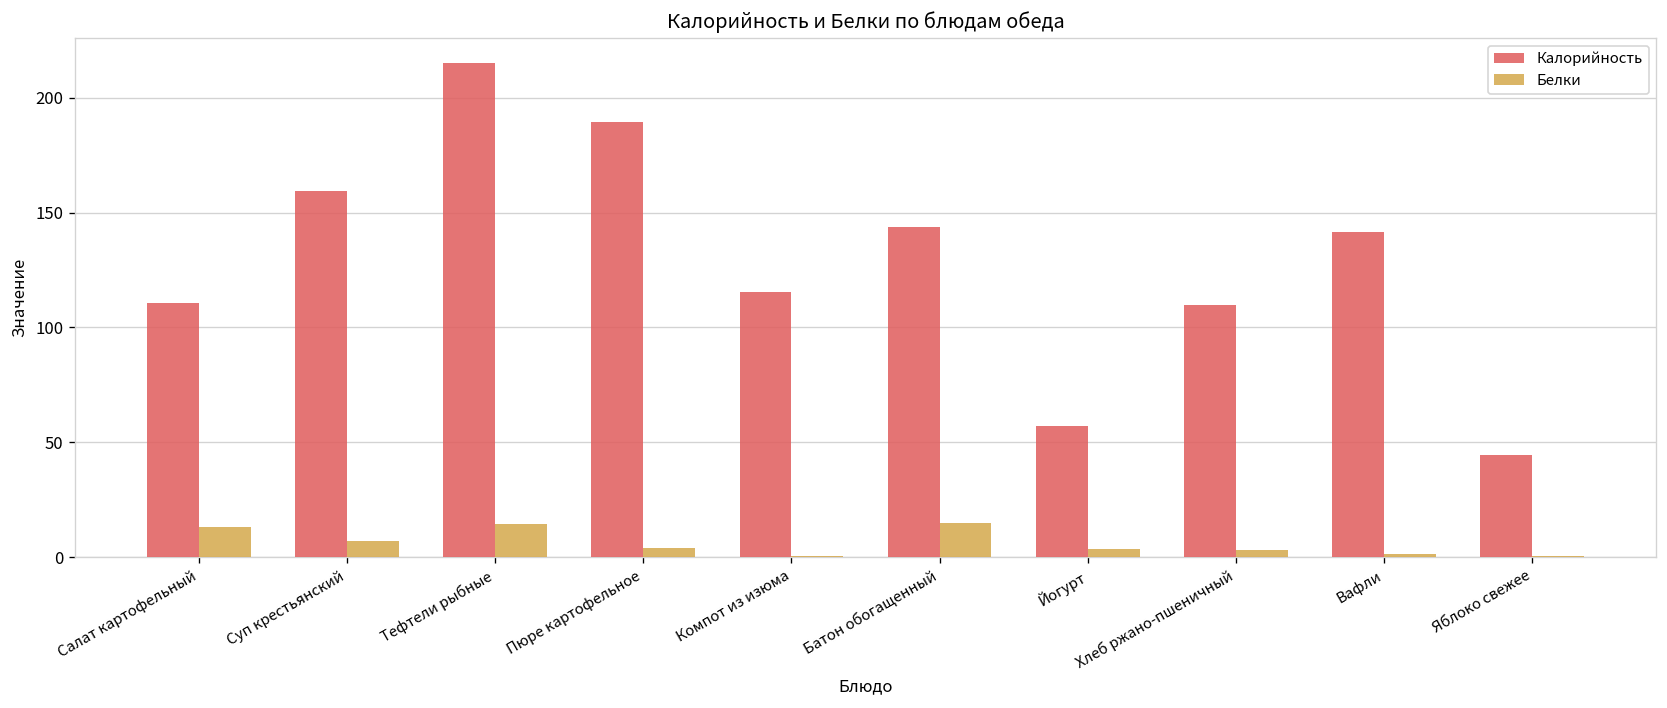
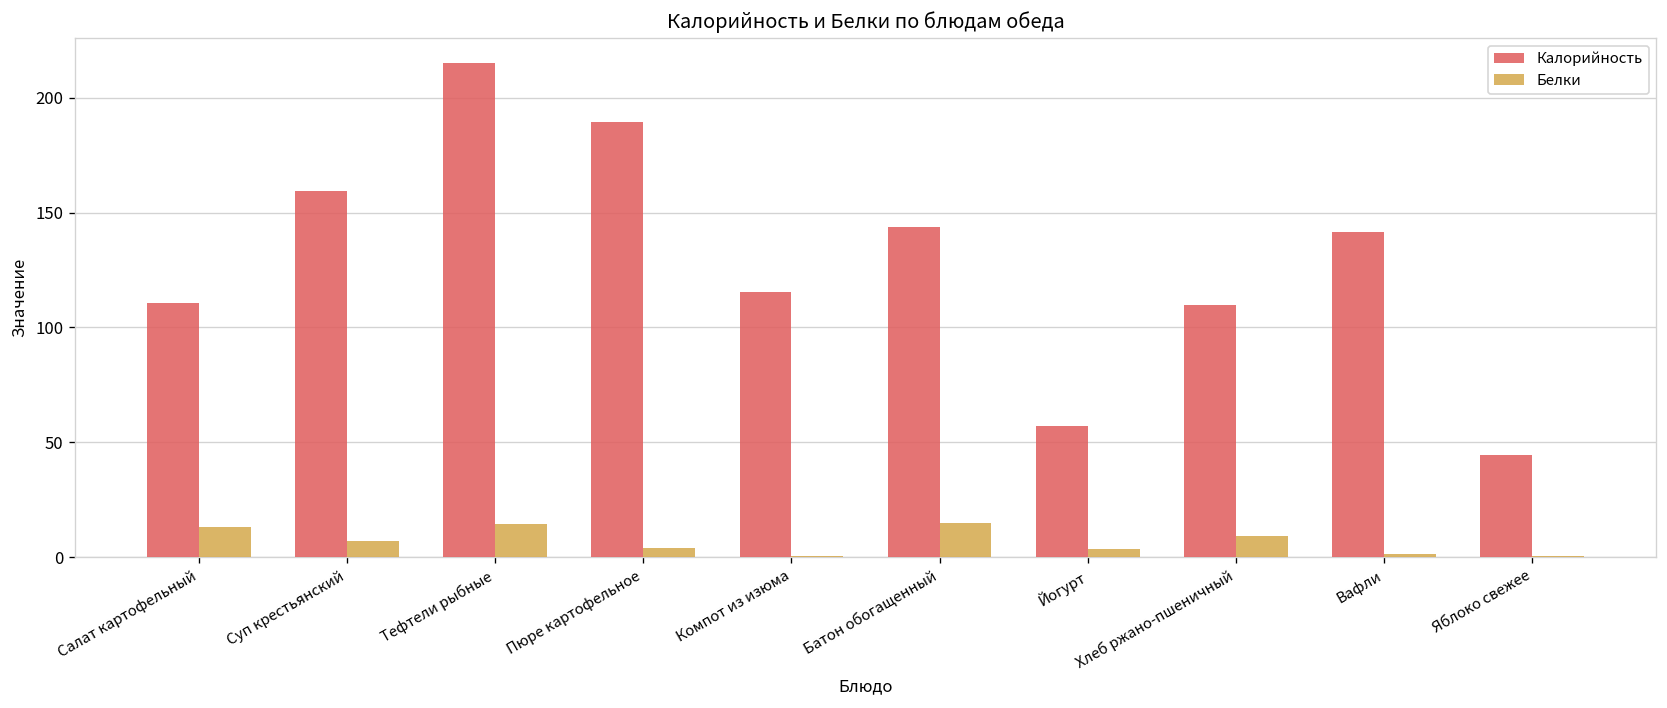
Белки, Хлеб ржано-пшеничный: 3 -> 9
